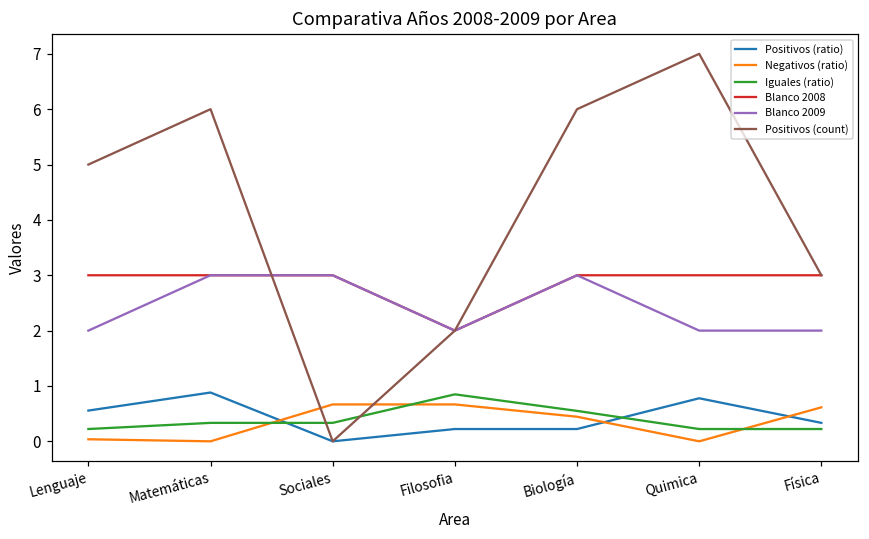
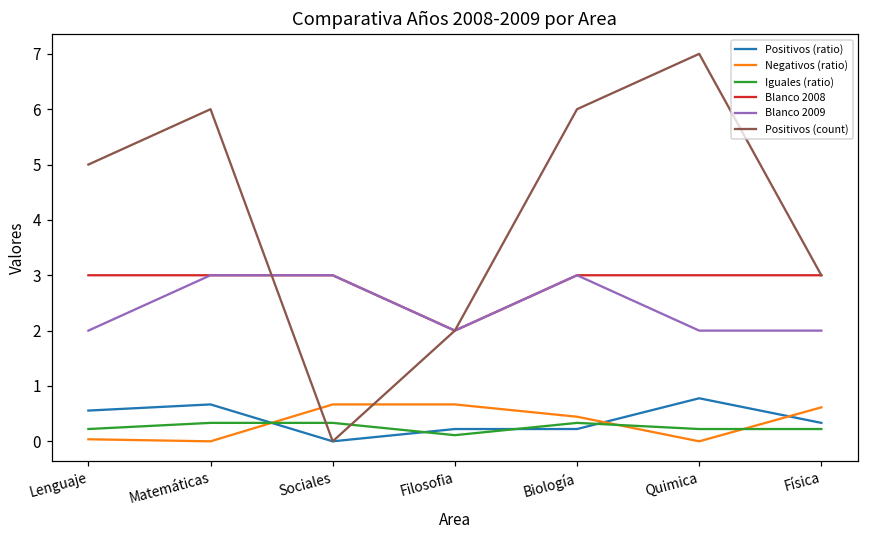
Positivos (ratio), Matemáticas: 0.9 -> 0.7
Iguales (ratio), Filosofia: 0.8 -> 0.1
Iguales (ratio), Biología: 0.5 -> 0.3
